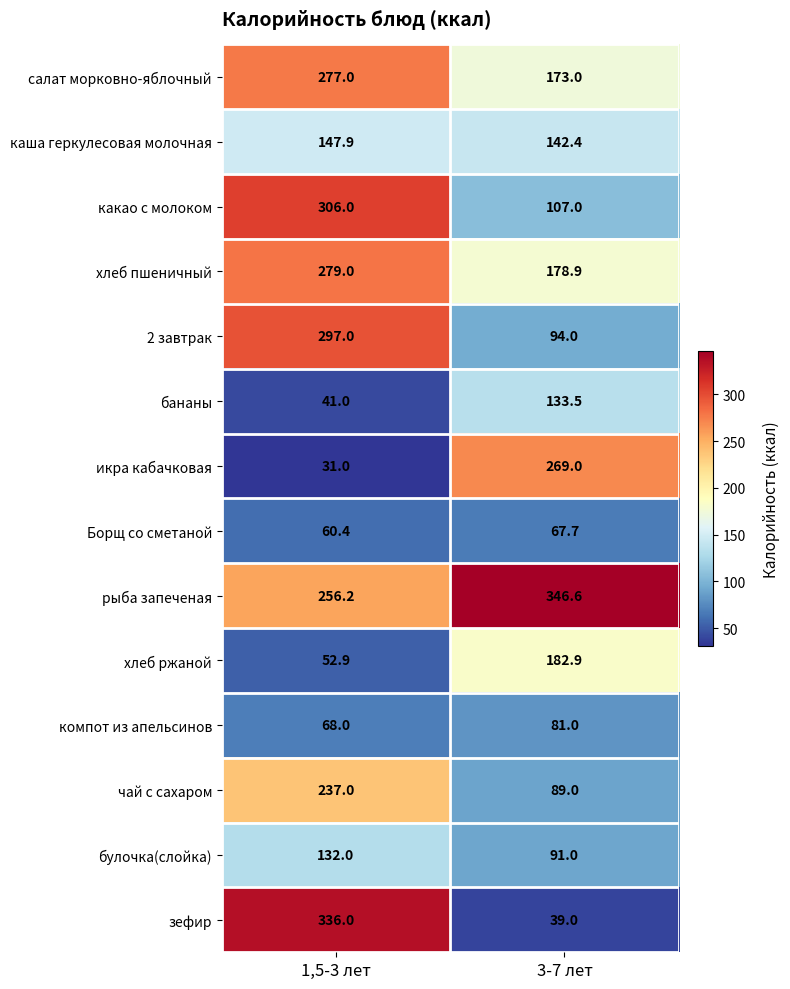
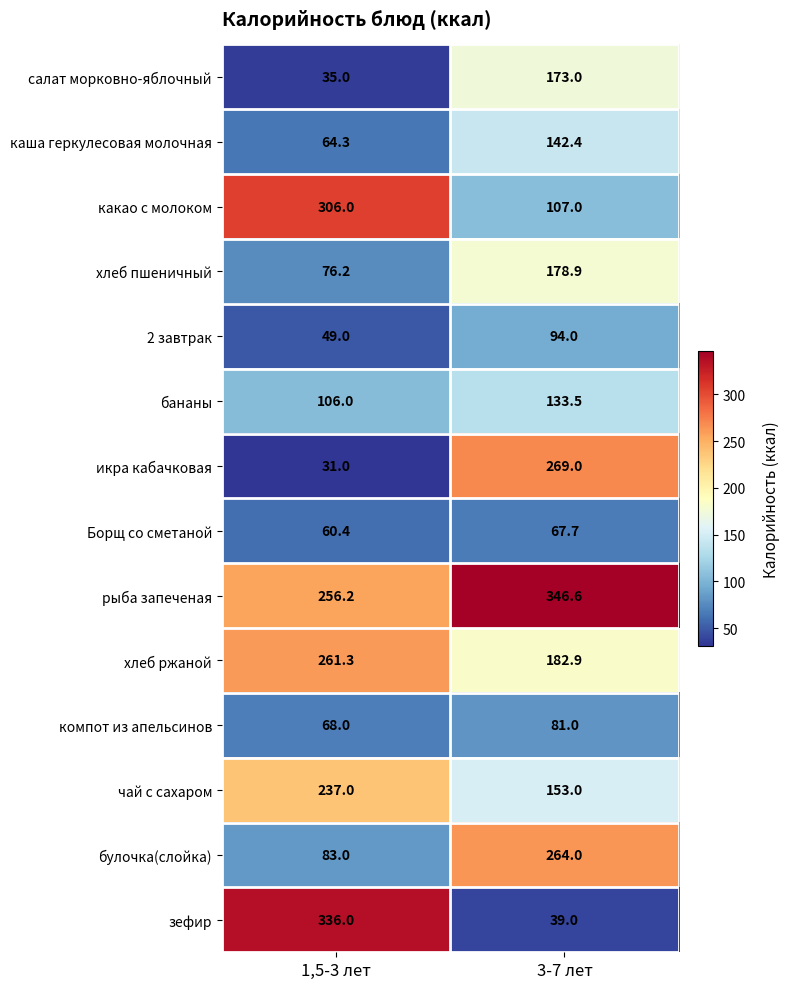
салат морковно-яблочный, 1,5-3 лет: 277.0 -> 35.0
каша геркулесовая молочная, 1,5-3 лет: 147.9 -> 64.3
хлеб пшеничный, 1,5-3 лет: 279.0 -> 76.2
2 завтрак, 1,5-3 лет: 297.0 -> 49.0
бананы, 1,5-3 лет: 41.0 -> 106.0
хлеб ржаной, 1,5-3 лет: 52.9 -> 261.3
чай с сахаром, 3-7 лет: 89.0 -> 153.0
булочка(слойка), 1,5-3 лет: 132.0 -> 83.0
булочка(слойка), 3-7 лет: 91.0 -> 264.0
